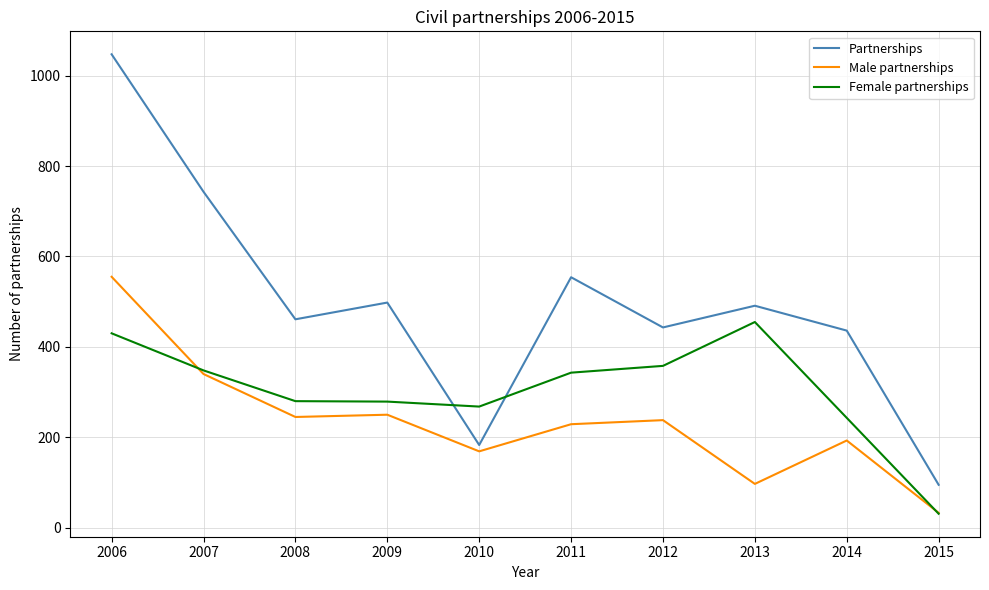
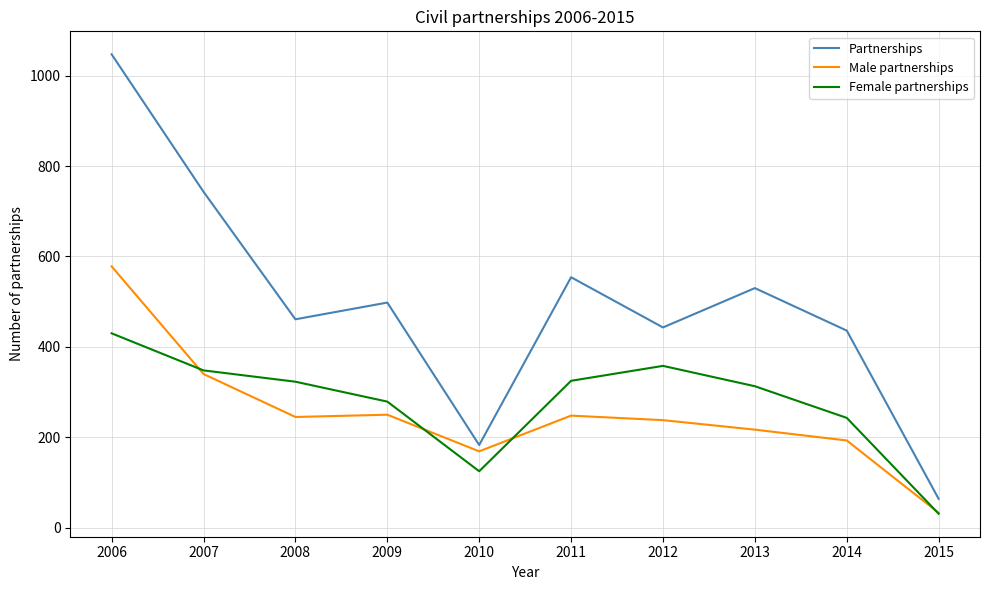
Male partnerships, 2006: 560 -> 580
Female partnerships, 2008: 280 -> 320
Female partnerships, 2010: 270 -> 130
Male partnerships, 2011: 230 -> 250
Female partnerships, 2011: 340 -> 330
Partnerships, 2013: 490 -> 530
Male partnerships, 2013: 100 -> 220
Female partnerships, 2013: 460 -> 310
Partnerships, 2015: 100 -> 60
